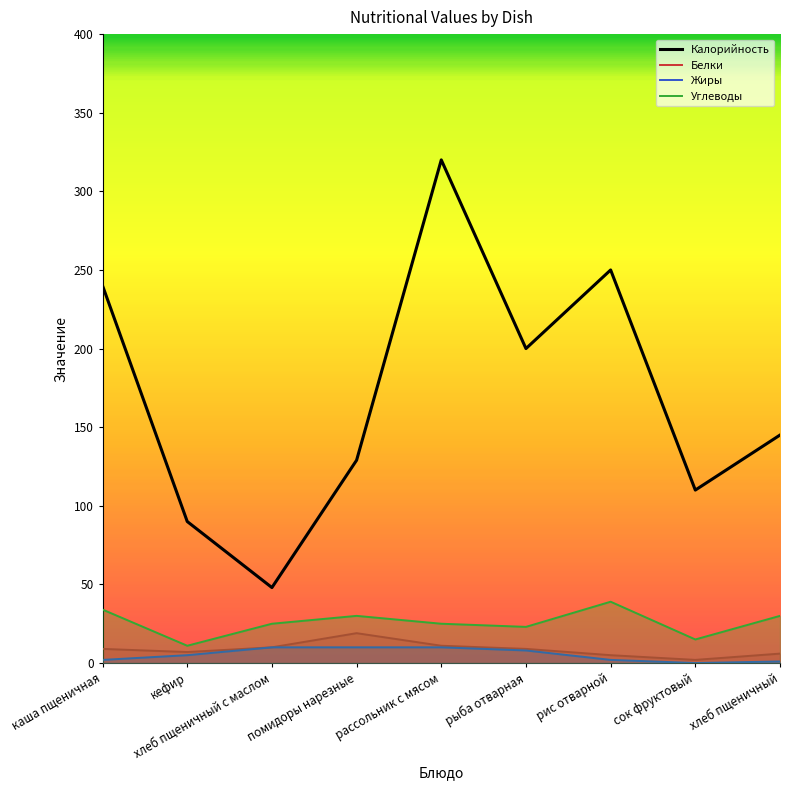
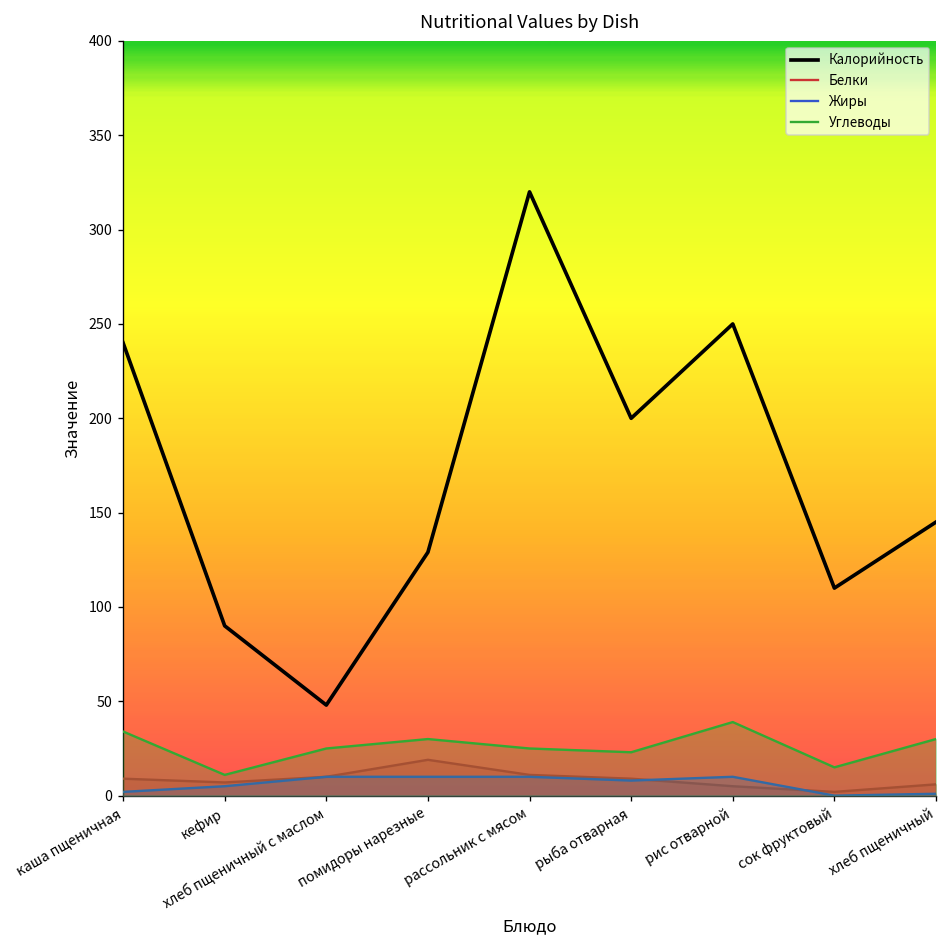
Жиры, рис отварной: 2 -> 10
